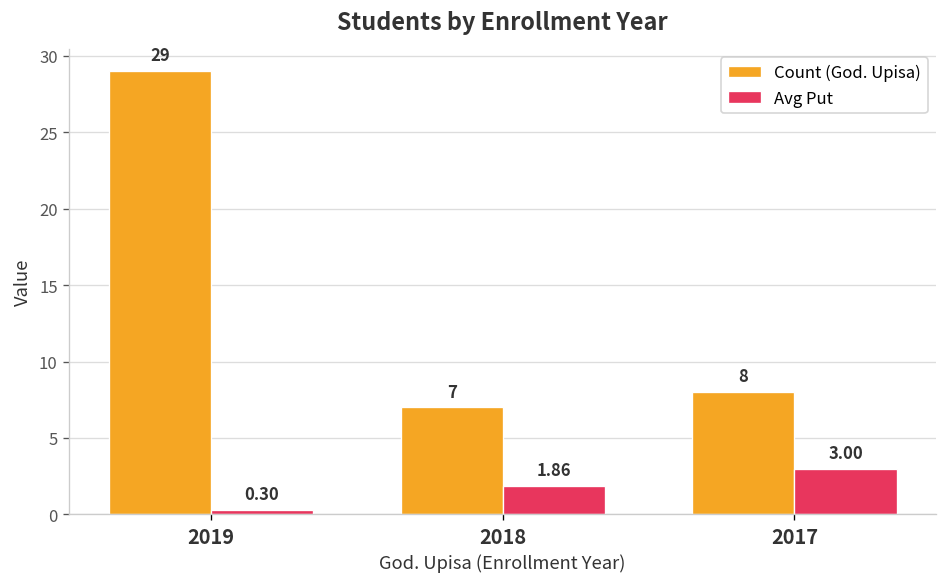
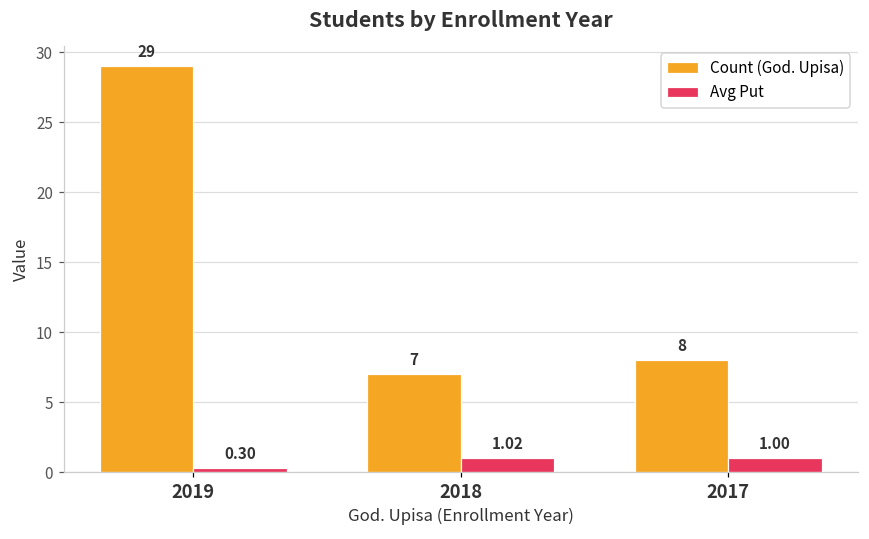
Avg Put, 2018: 1.86 -> 1.02
Avg Put, 2017: 3.00 -> 1.00
